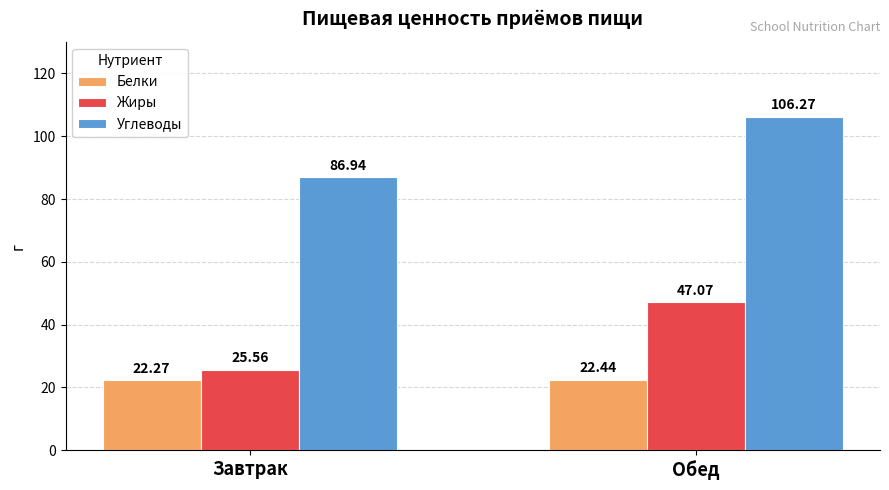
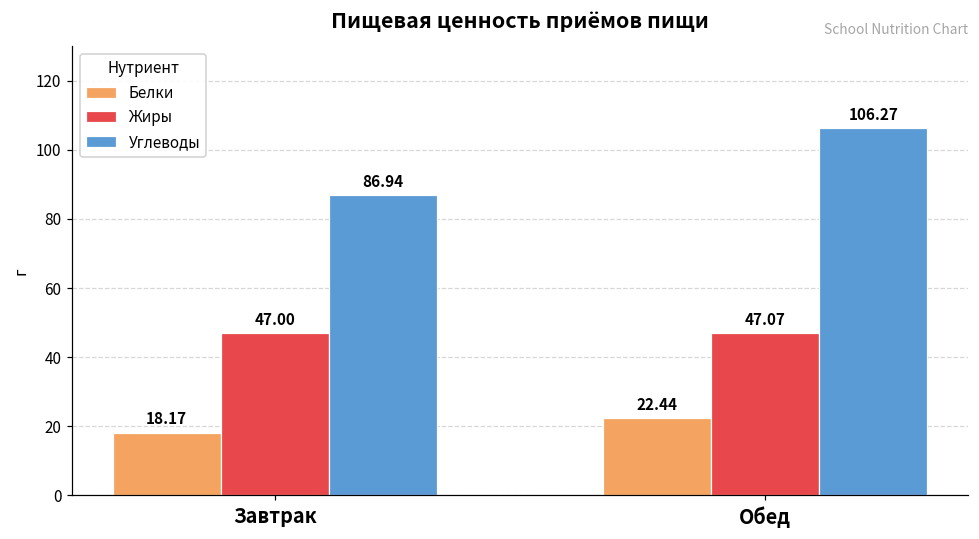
Белки, Завтрак: 22.27 -> 18.17
Жиры, Завтрак: 25.56 -> 47.00
